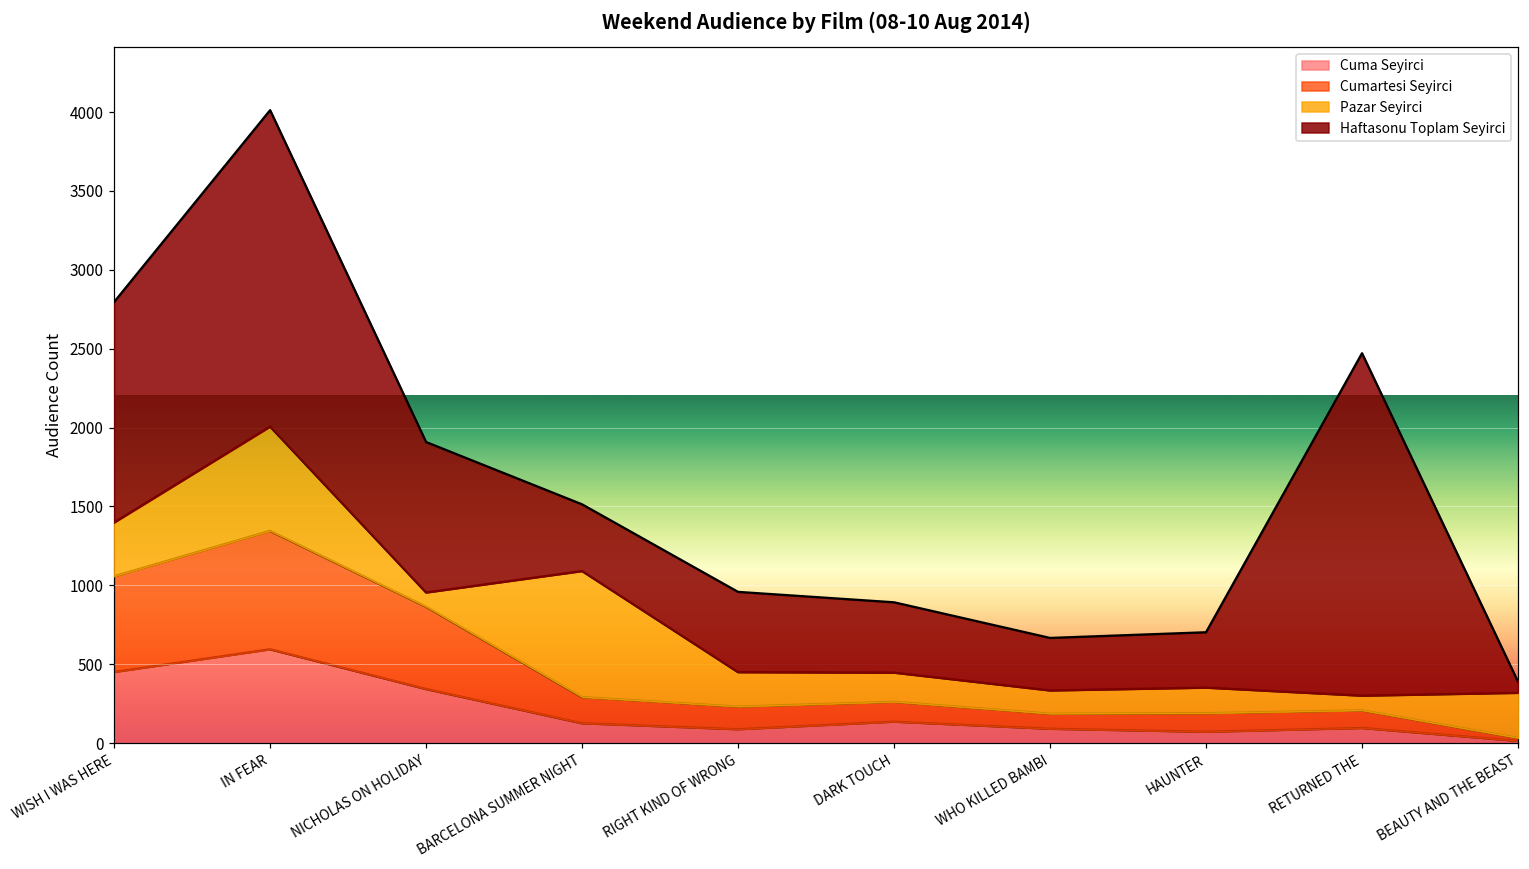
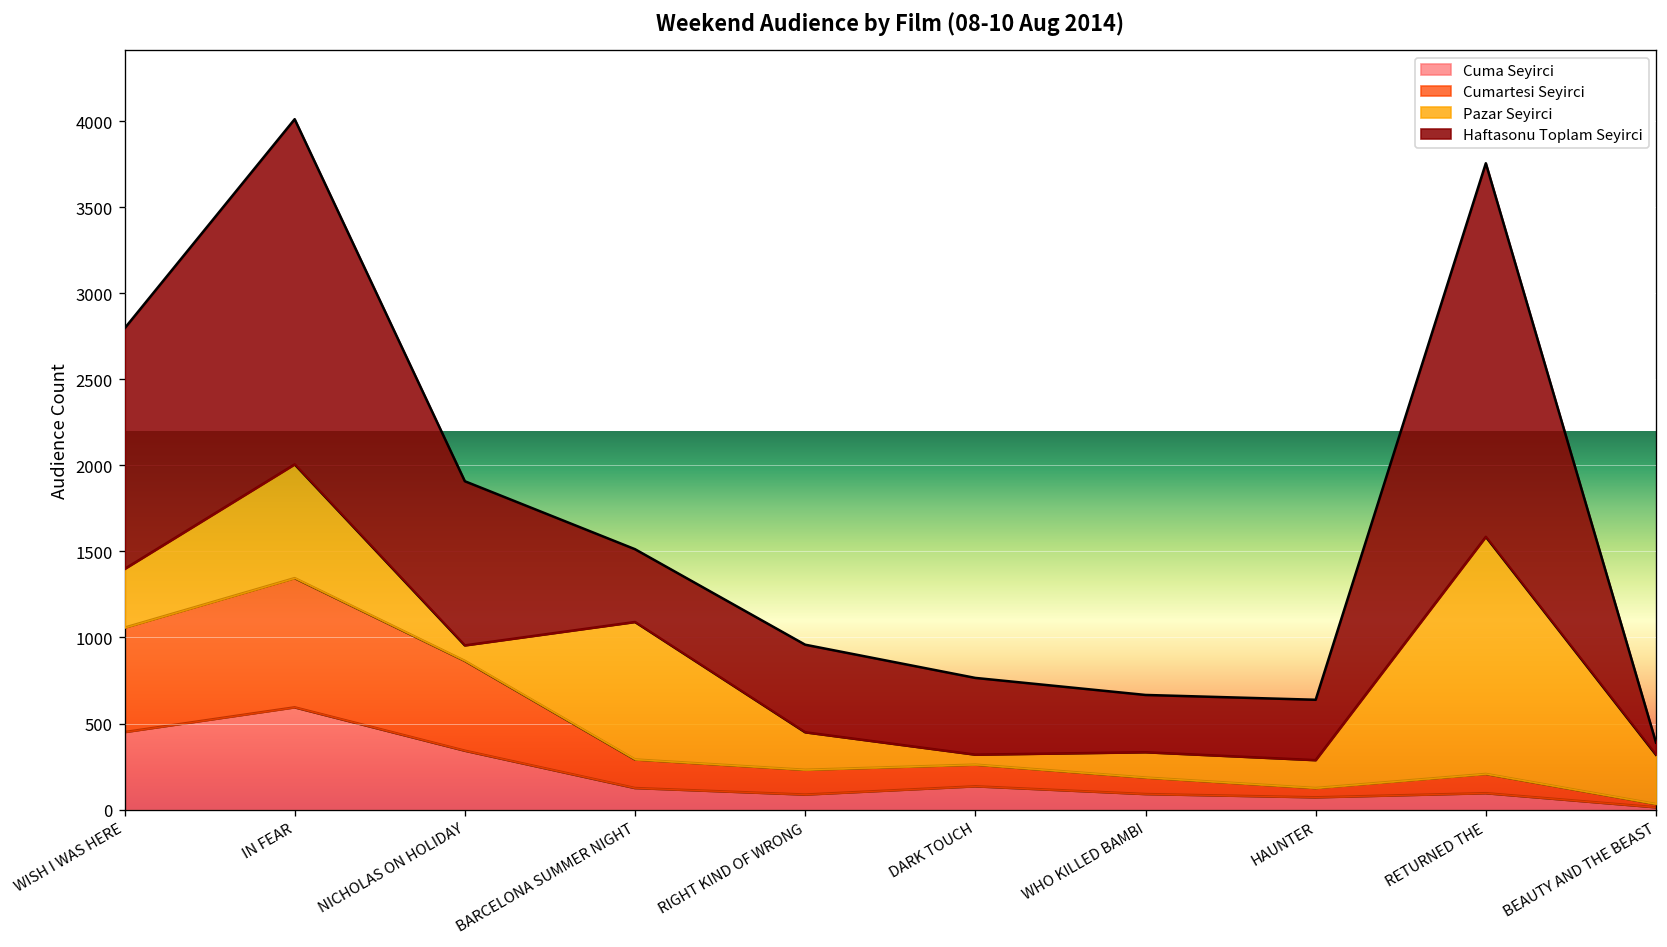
Pazar Seyirci, DARK TOUCH: 190 -> 60
Cumartesi Seyirci, HAUNTER: 120 -> 50
Pazar Seyirci, RETURNED THE: 90 -> 1380
